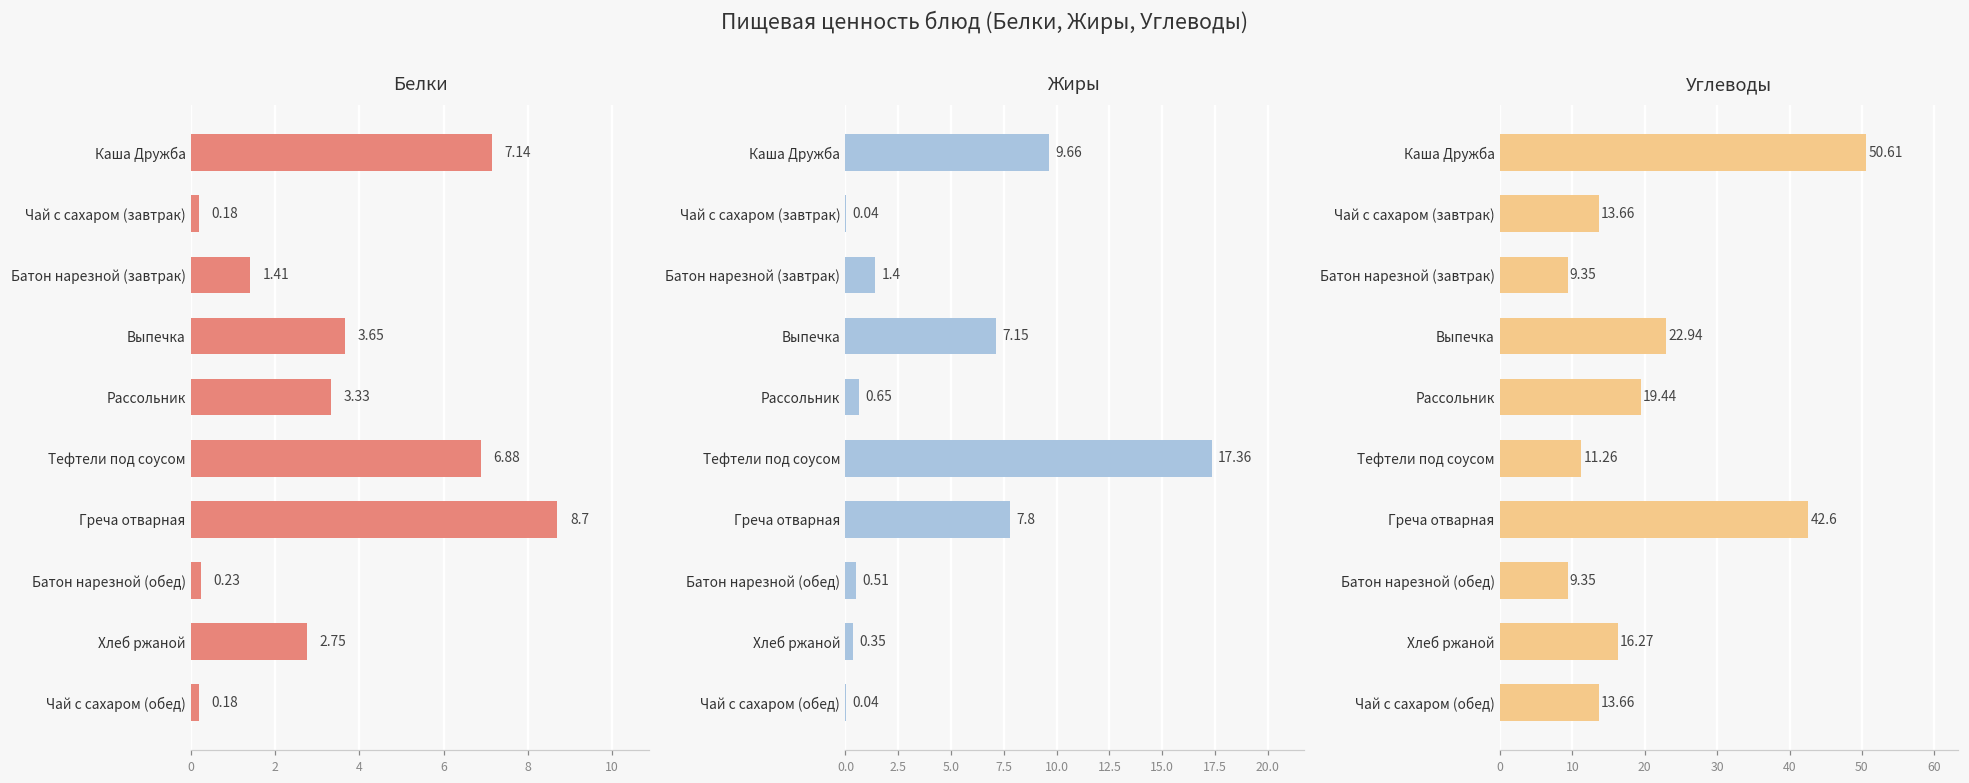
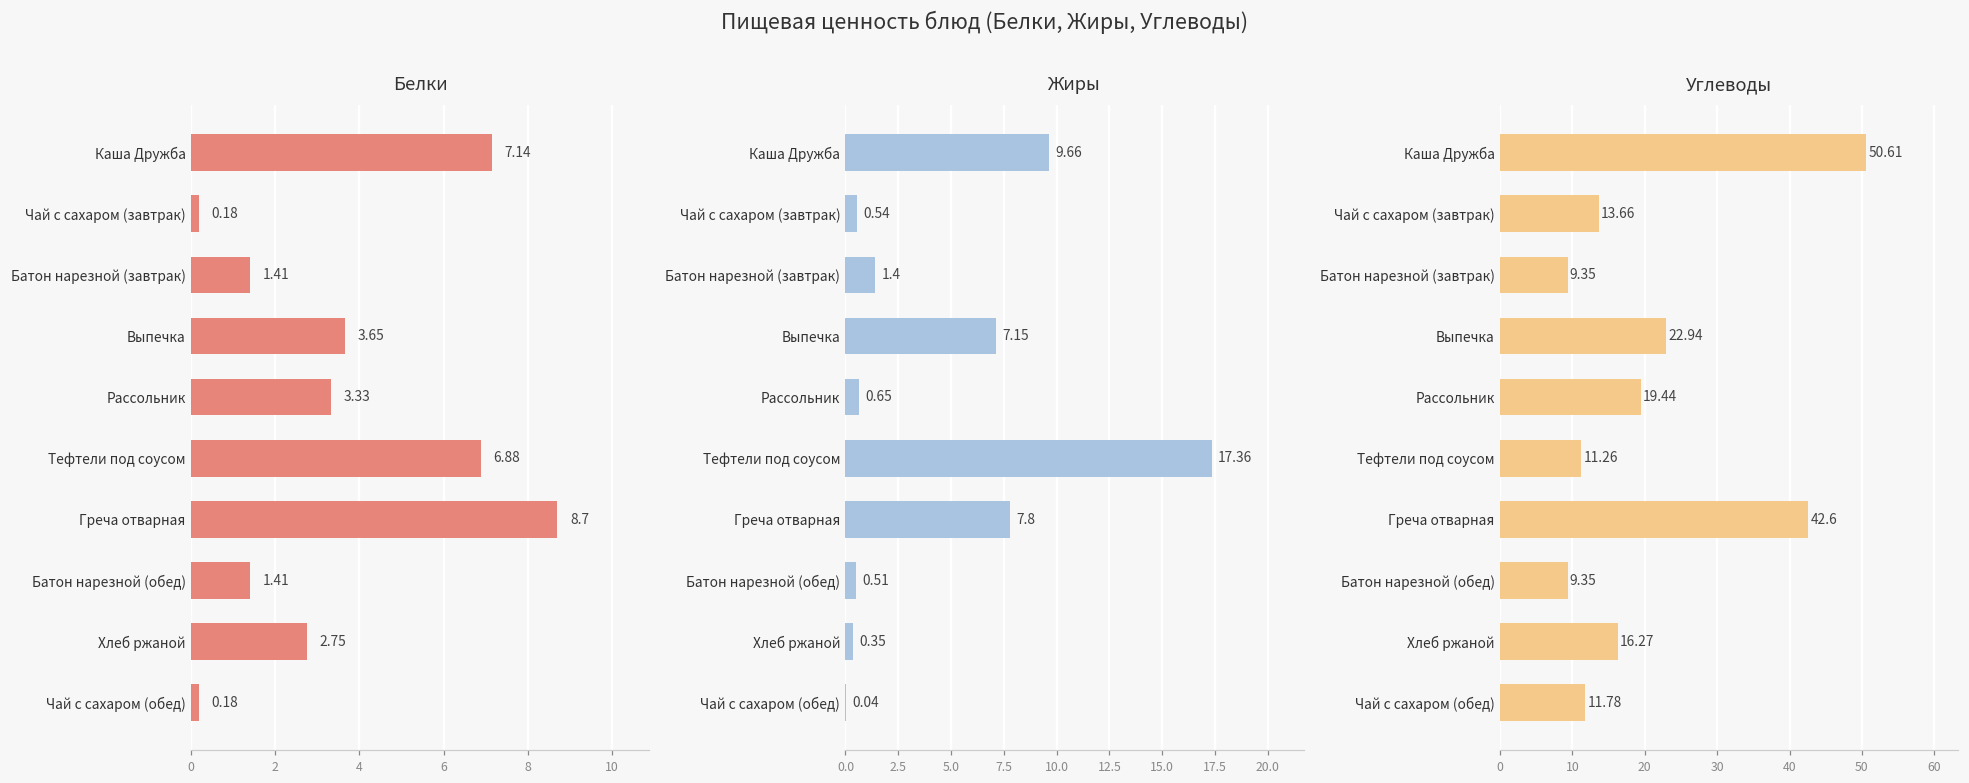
Белки, Батон нарезной (обед): 0.23 -> 1.41
Жиры, Чай с сахаром (завтрак): 0.04 -> 0.54
Углеводы, Чай с сахаром (обед): 13.66 -> 11.78
